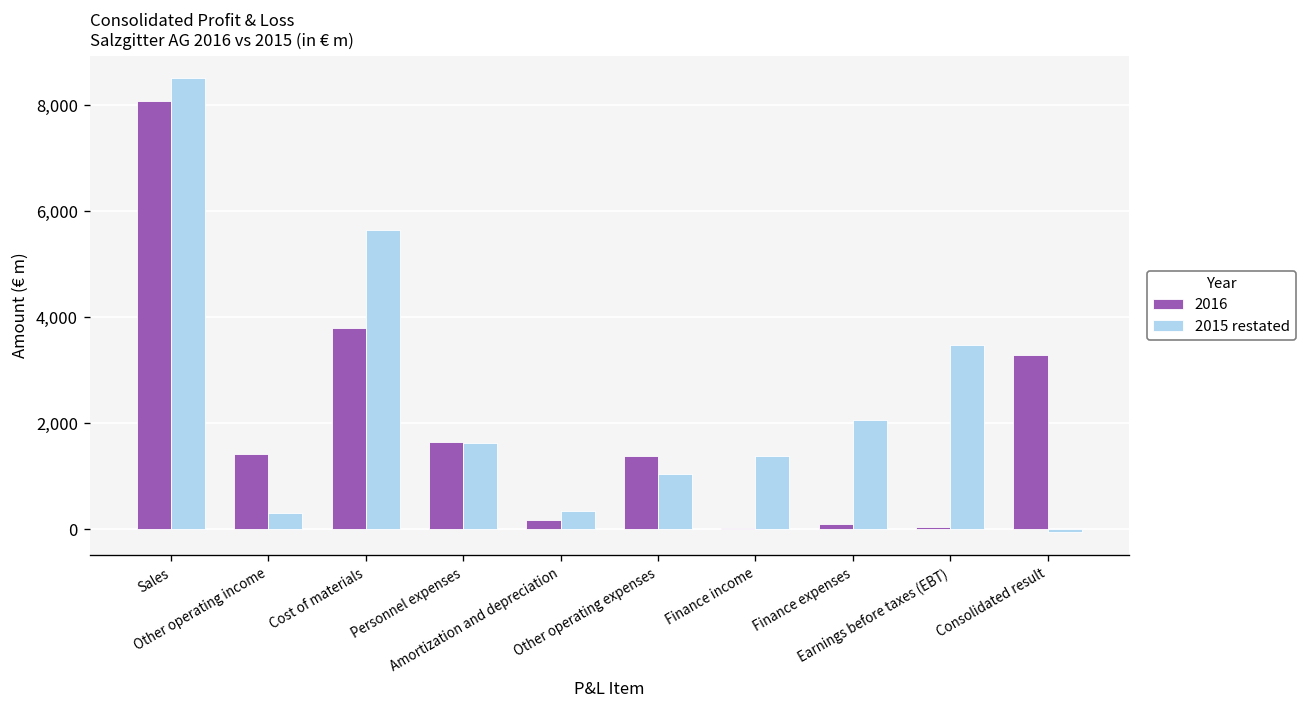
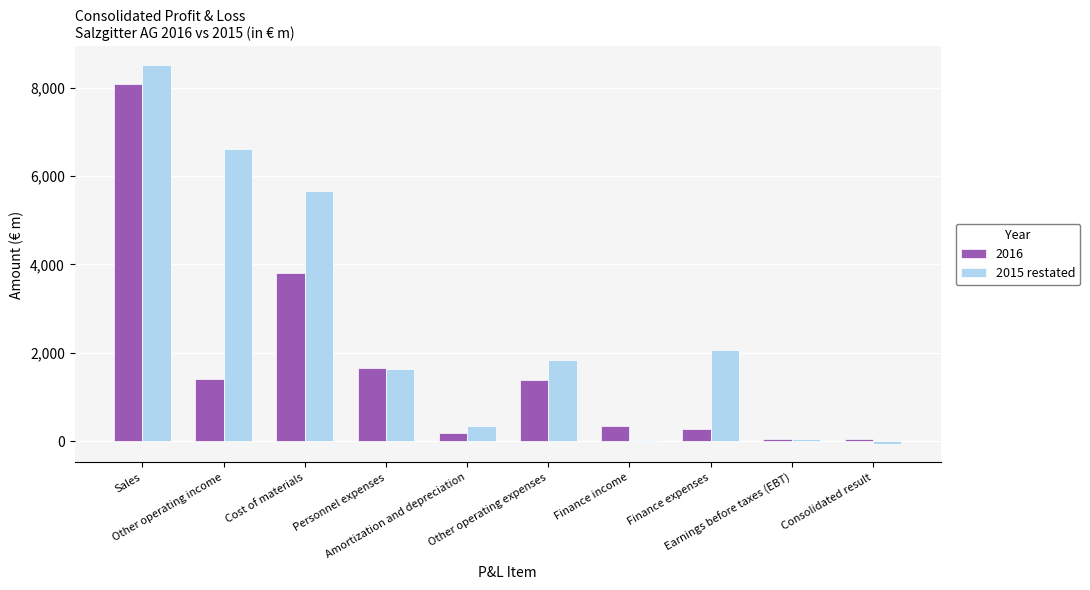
2015 restated, Other operating income: 300 -> 6,600
2015 restated, Other operating expenses: 1,000 -> 1,800
2016, Finance income: 0 -> 300
2015 restated, Finance income: 1,400 -> 0
2016, Finance expenses: 100 -> 300
2015 restated, Earnings before taxes (EBT): 3,500 -> 100
2016, Consolidated result: 3,300 -> 100
